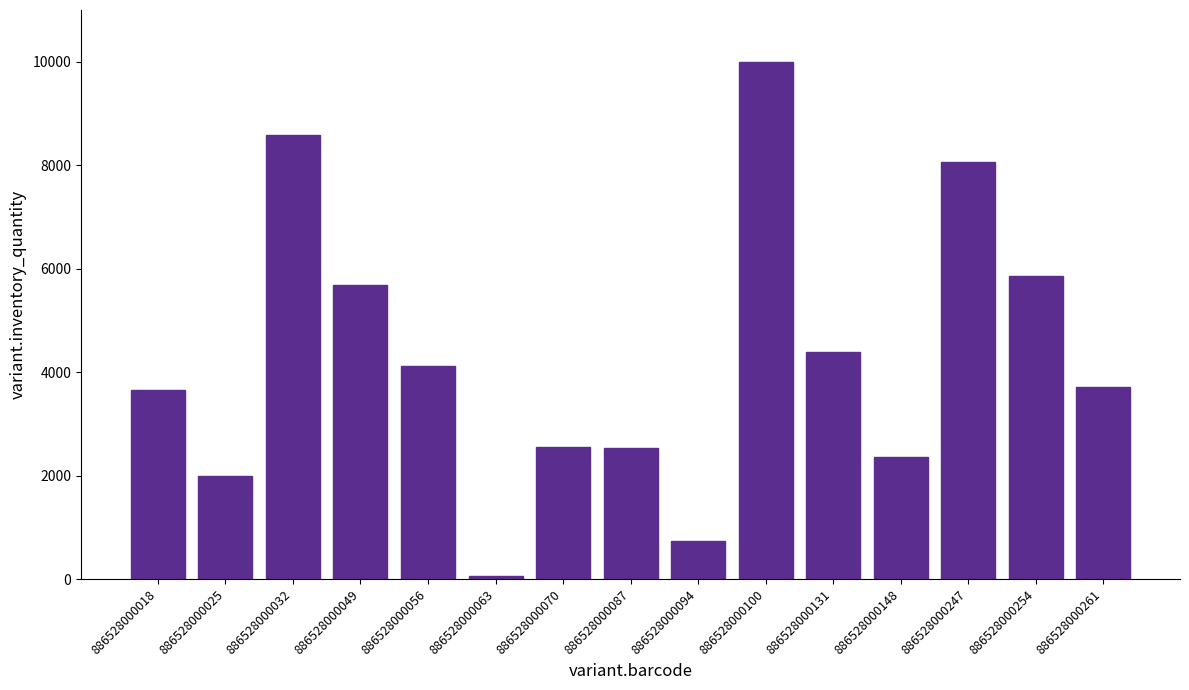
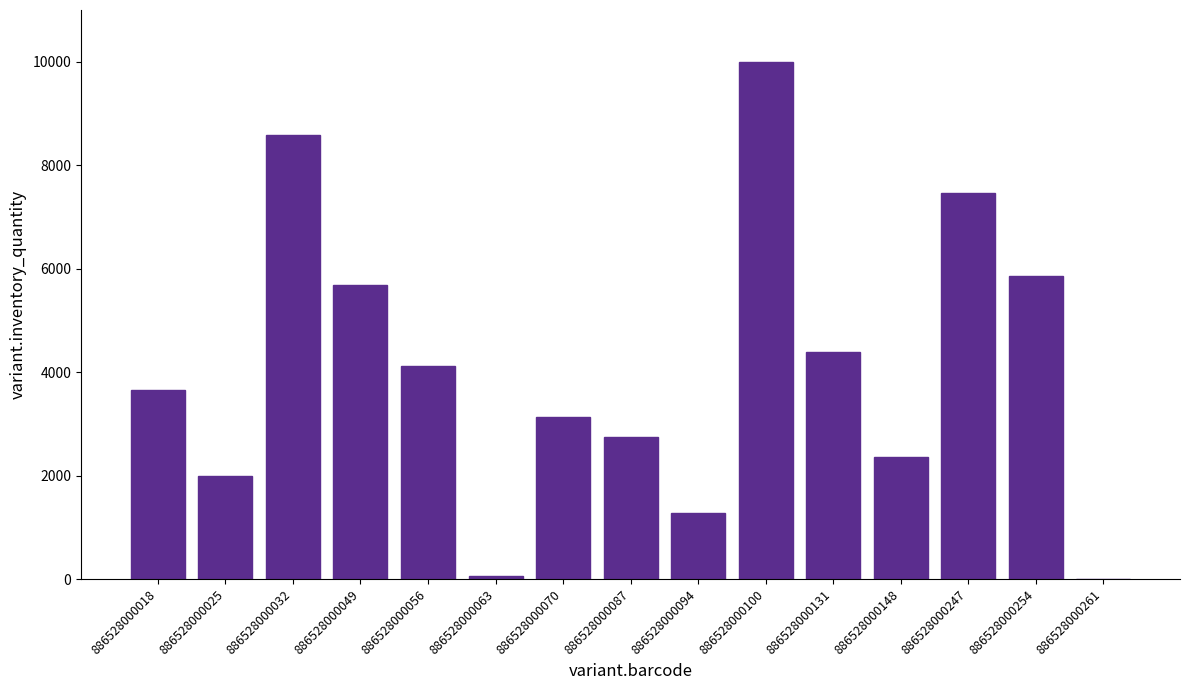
886528000070: 2600 -> 3100
886528000087: 2500 -> 2700
886528000094: 700 -> 1300
886528000247: 8100 -> 7500
886528000261: 3700 -> 0
